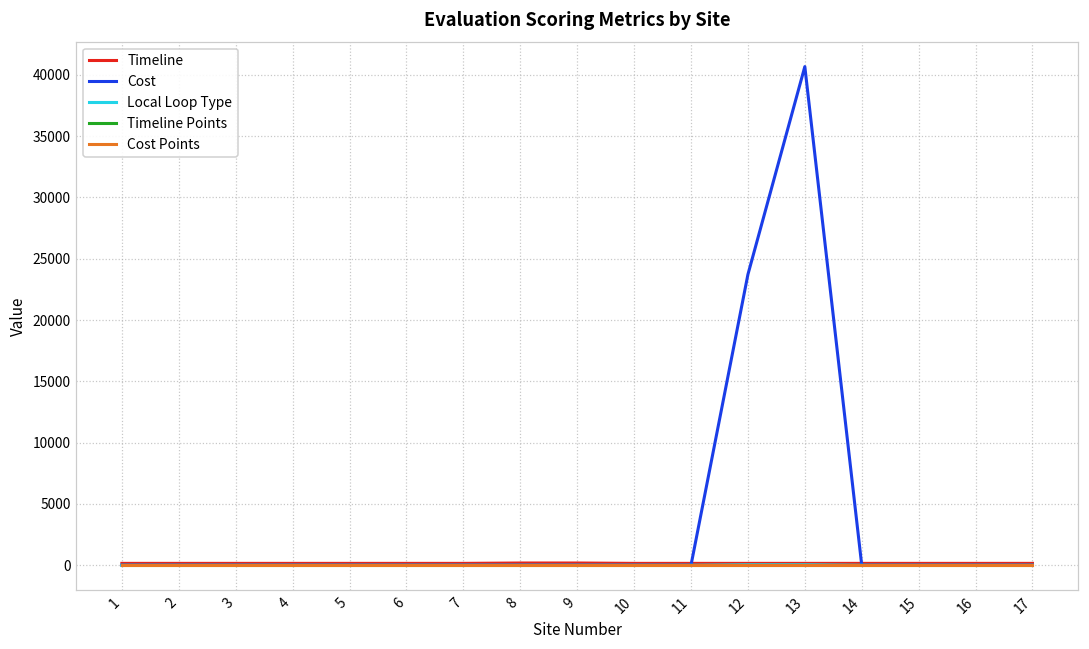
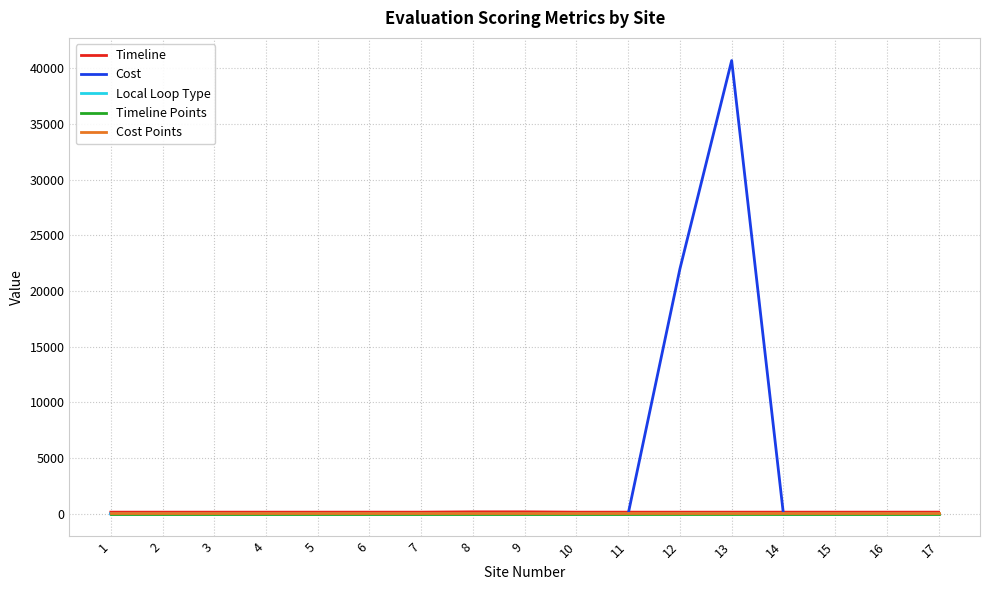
Cost, 12: 23700 -> 22000
